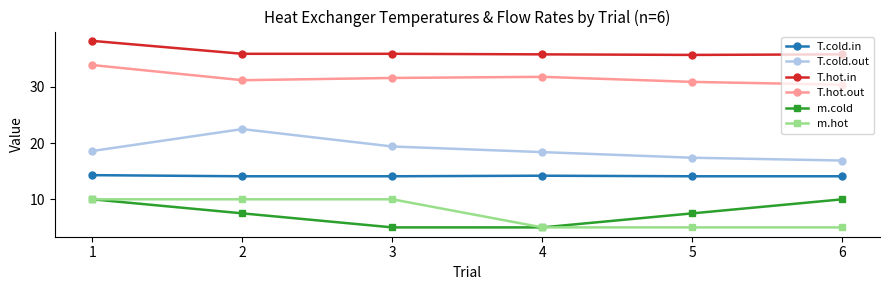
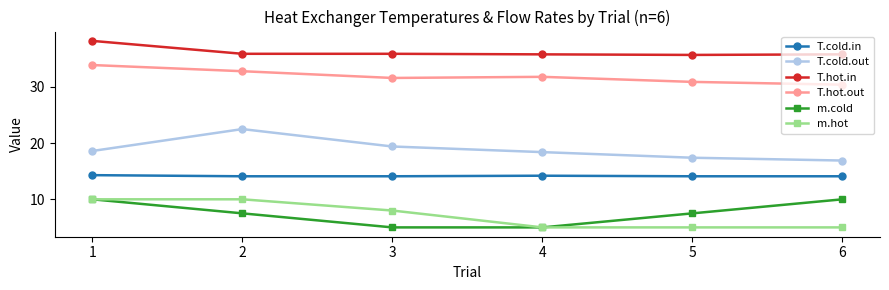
T.hot.out, 2: 31 -> 33
m.hot, 3: 10 -> 8
